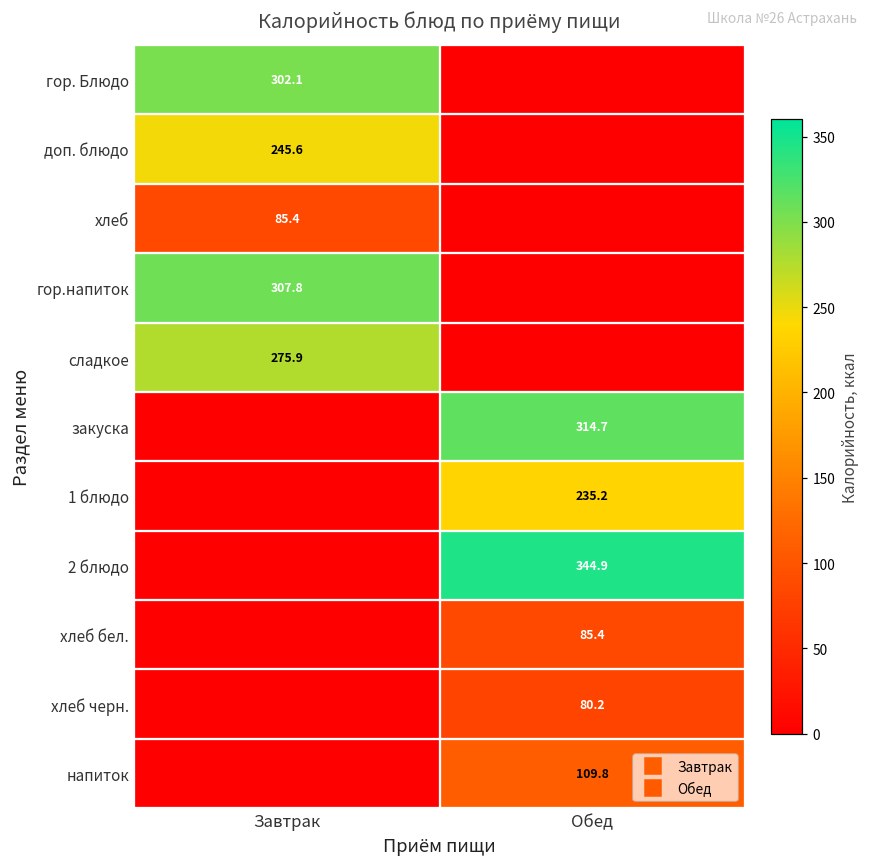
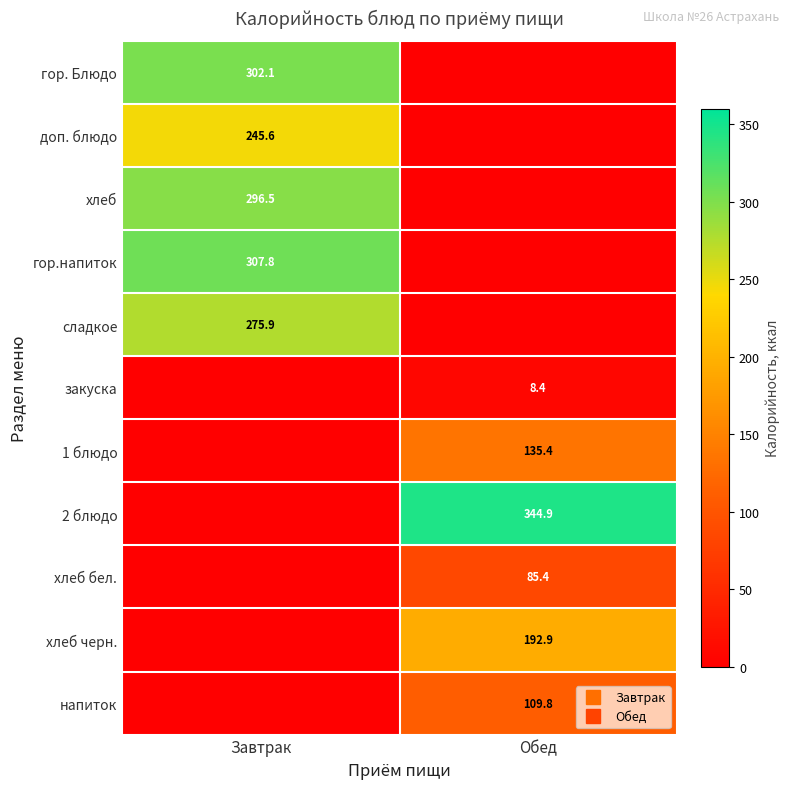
хлеб, Завтрак: 85.4 -> 296.5
закуска, Обед: 314.7 -> 8.4
1 блюдо, Обед: 235.2 -> 135.4
хлеб черн., Обед: 80.2 -> 192.9
